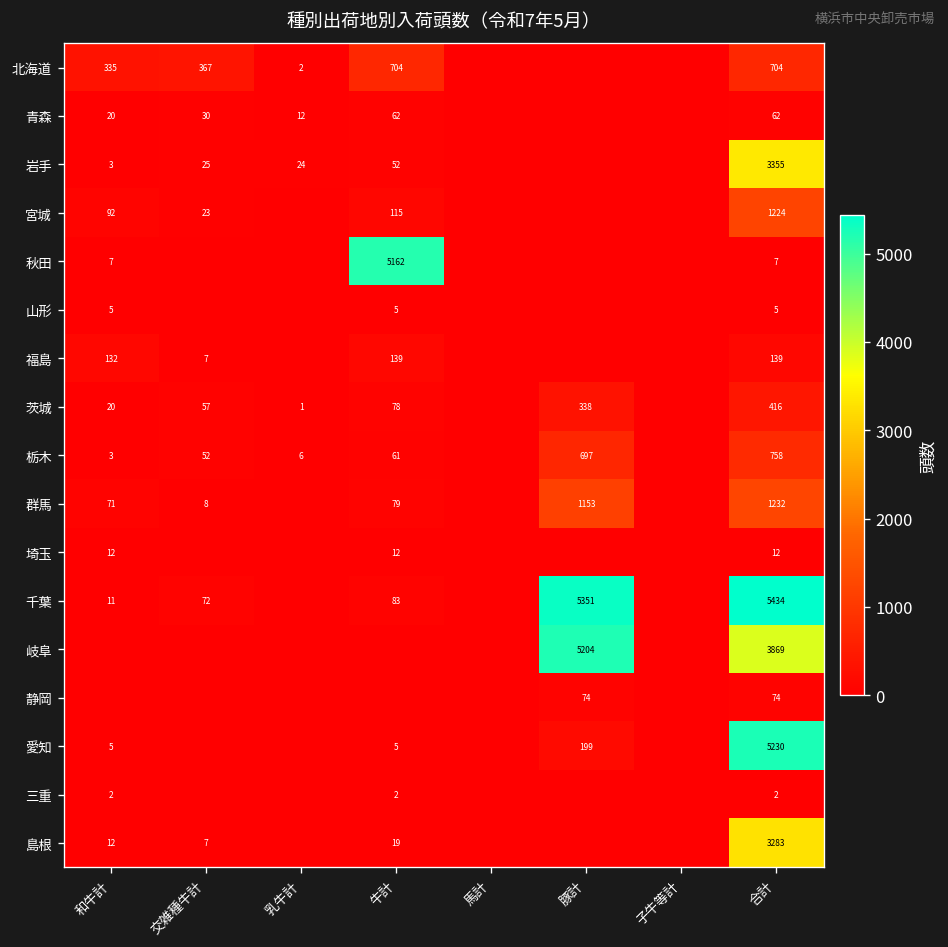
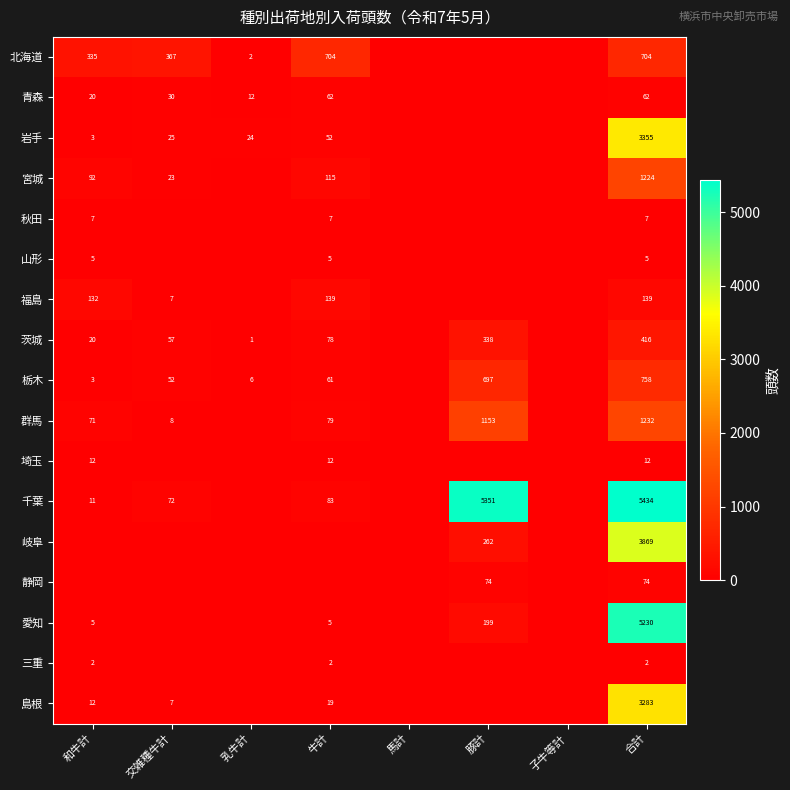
秋田, 牛計: 5162 -> 7
岐阜, 豚計: 5204 -> 262
